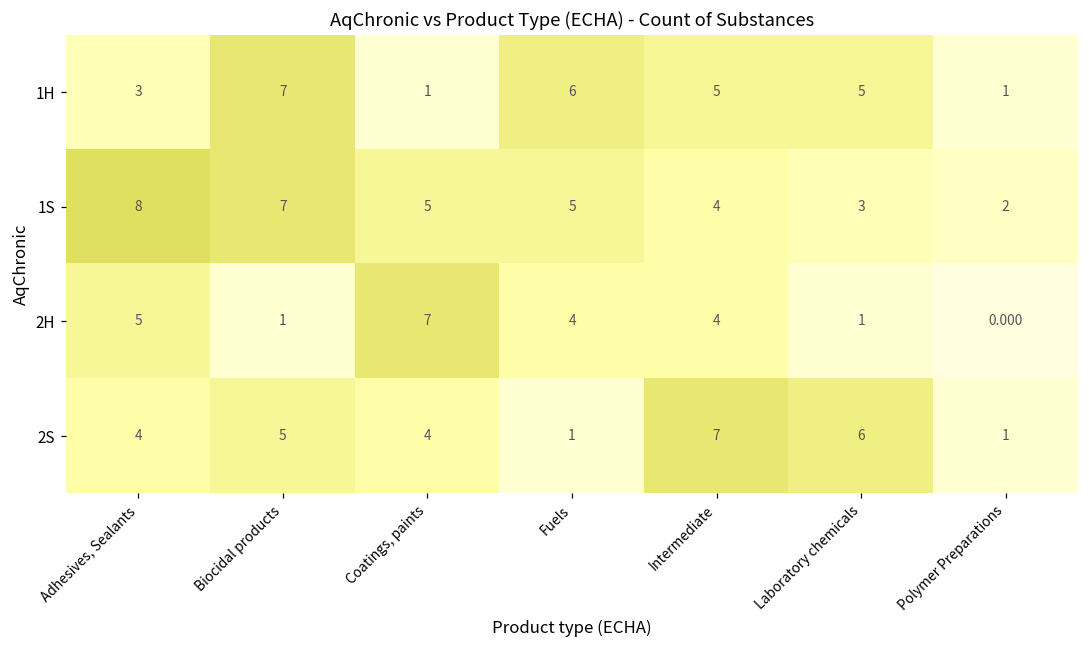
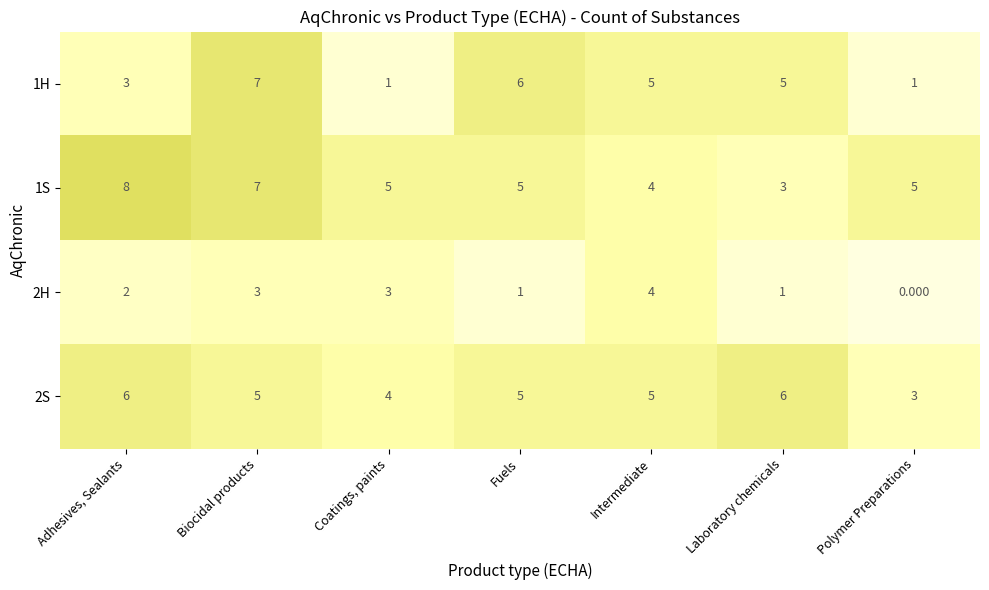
1S, Polymer Preparations: 2 -> 5
2H, Adhesives, Sealants: 5 -> 2
2H, Biocidal products: 1 -> 3
2H, Coatings, paints: 7 -> 3
2H, Fuels: 4 -> 1
2S, Adhesives, Sealants: 4 -> 6
2S, Fuels: 1 -> 5
2S, Intermediate: 7 -> 5
2S, Polymer Preparations: 1 -> 3
